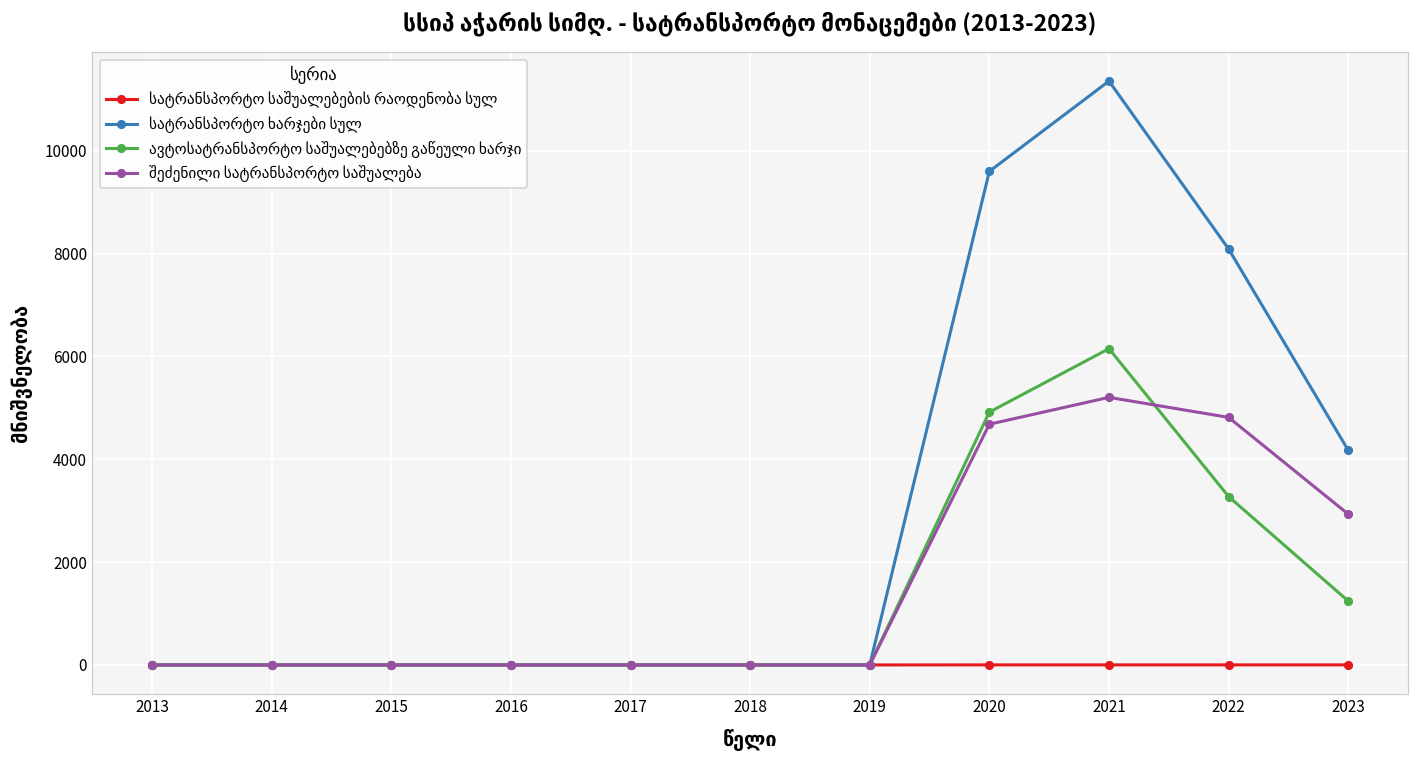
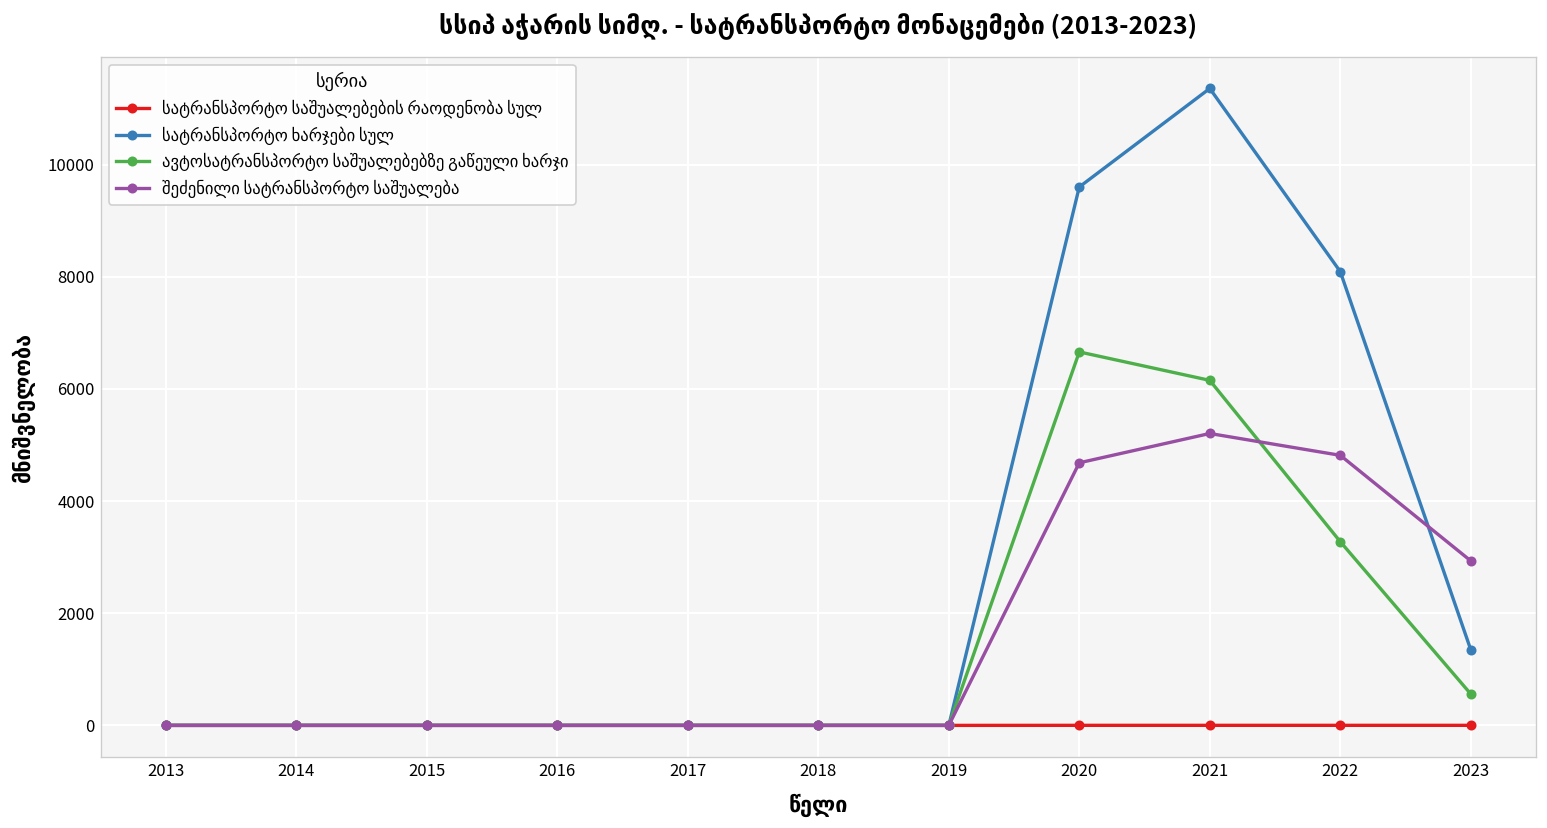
ავტოსატრანსპორტო საშუალებებზე გაწეული ხარჯი, 2020: 4900 -> 6700
სატრანსპორტო ხარჯები სულ, 2023: 4200 -> 1300
ავტოსატრანსპორტო საშუალებებზე გაწეული ხარჯი, 2023: 1200 -> 600
